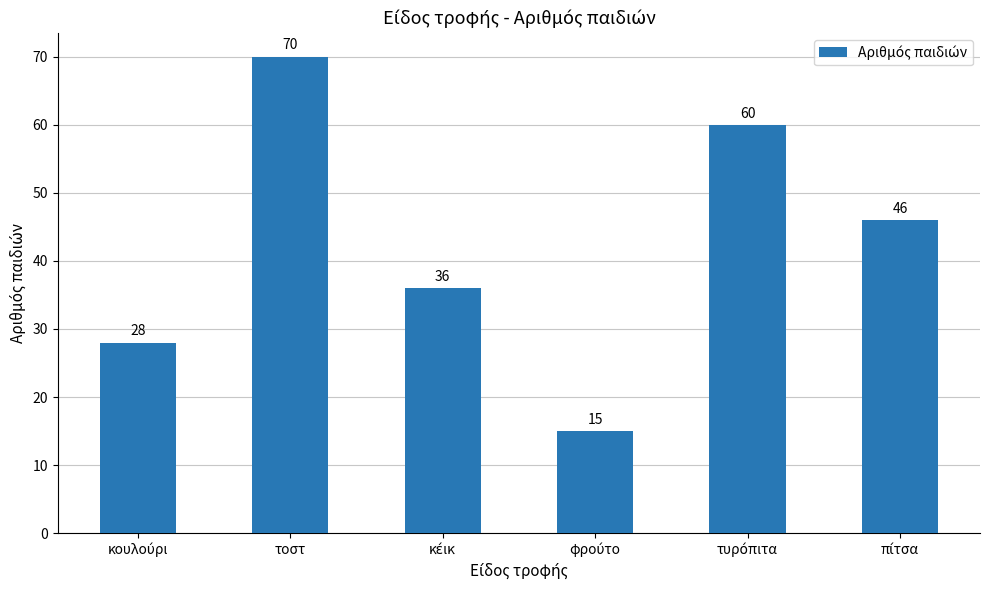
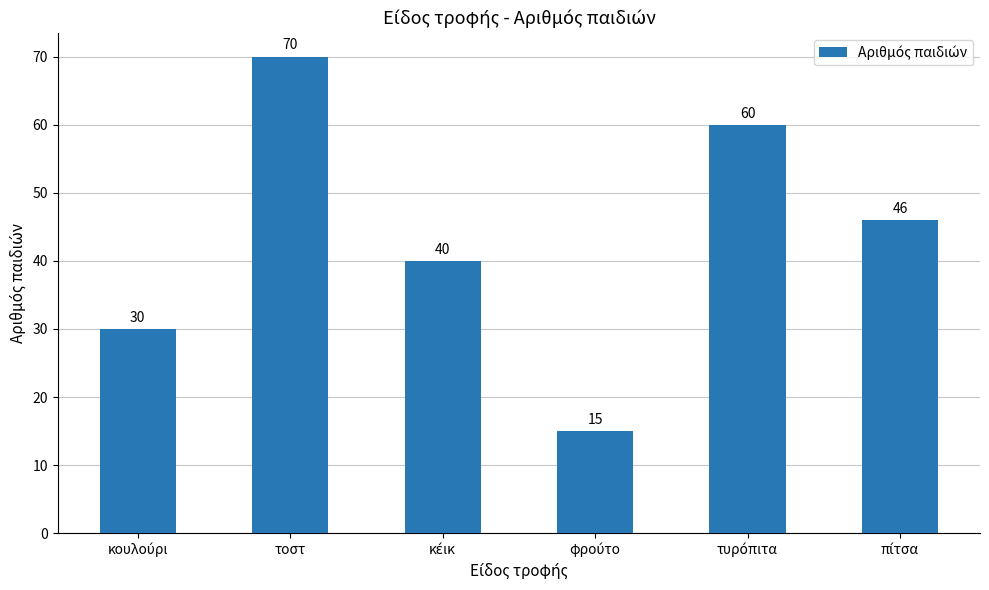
κουλούρι: 28 -> 30
κέικ: 36 -> 40
